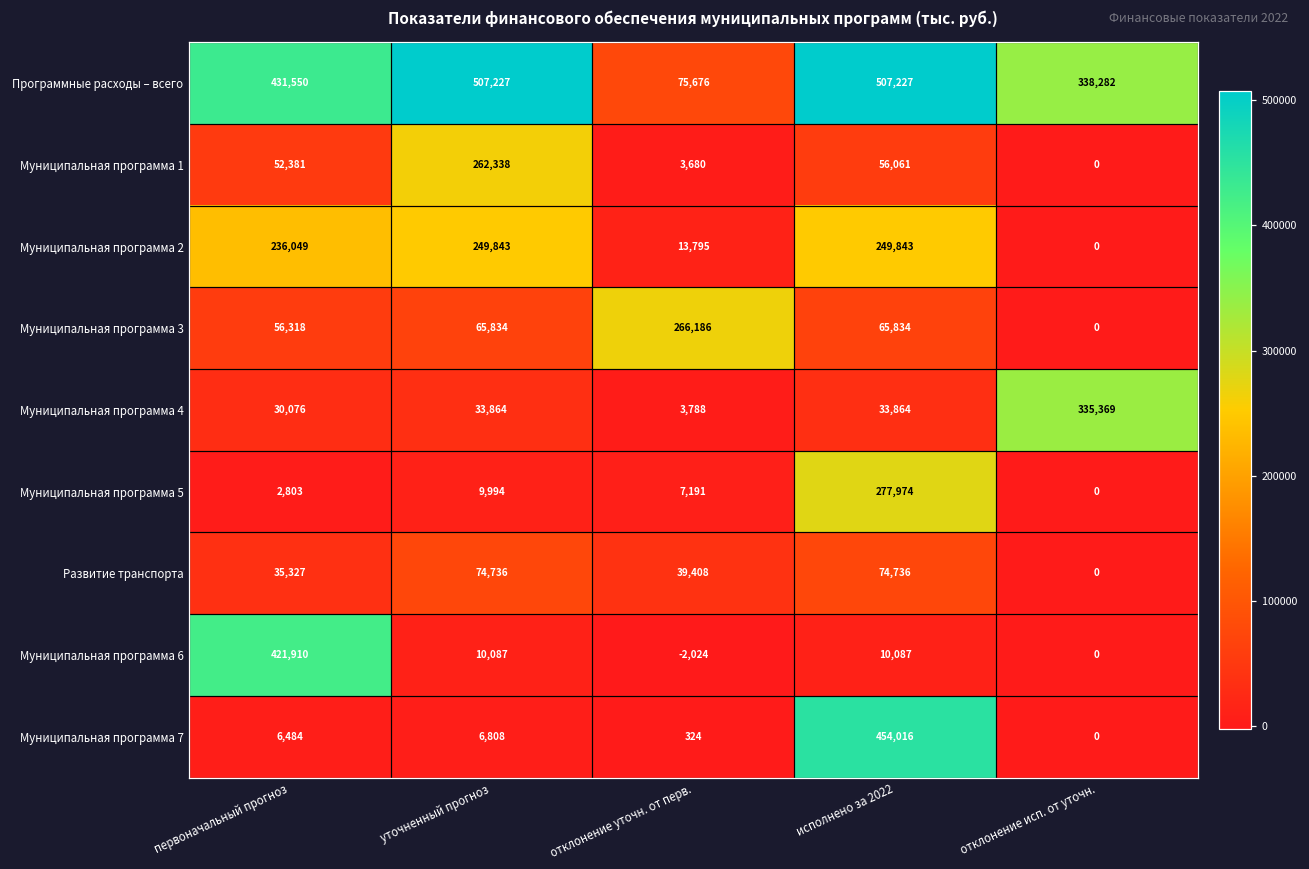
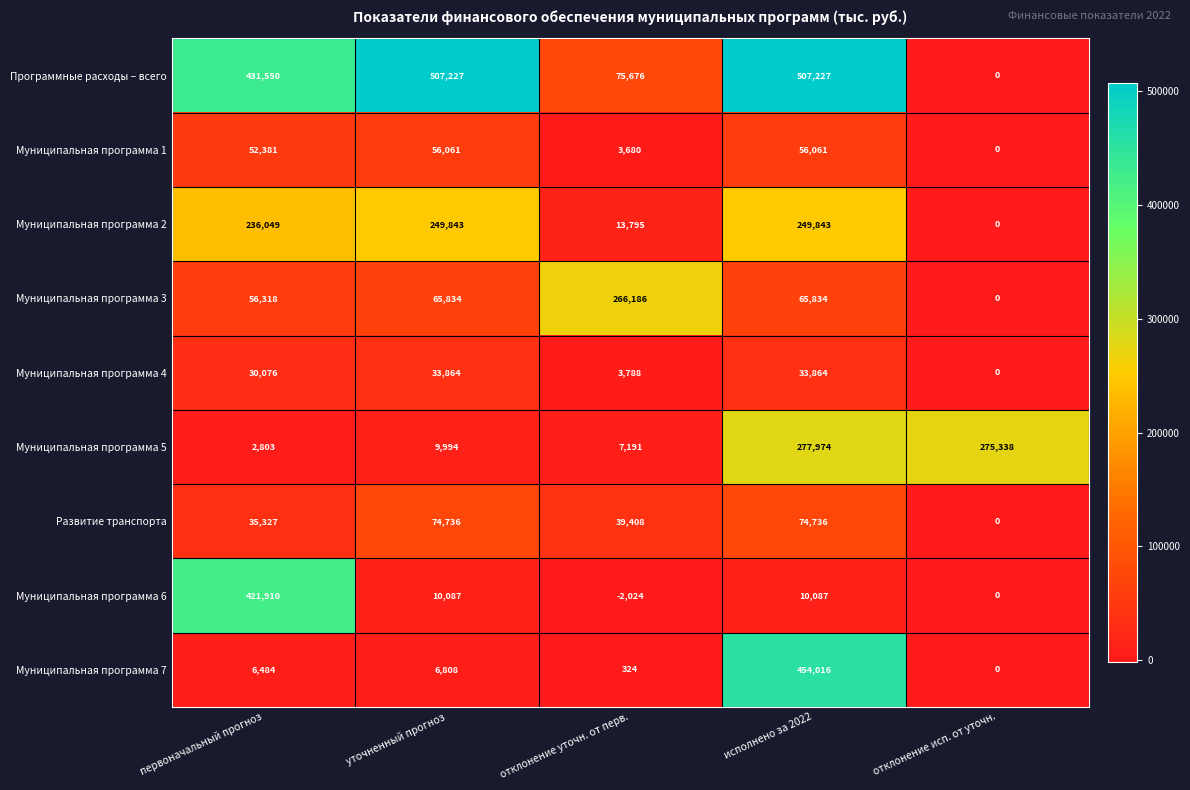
Программные расходы – всего, отклонение исп. от уточн.: 338,282 -> 0
Муниципальная программа 1, уточненный прогноз: 262,338 -> 56,061
Муниципальная программа 4, отклонение исп. от уточн.: 335,369 -> 0
Муниципальная программа 5, отклонение исп. от уточн.: 0 -> 275,338
